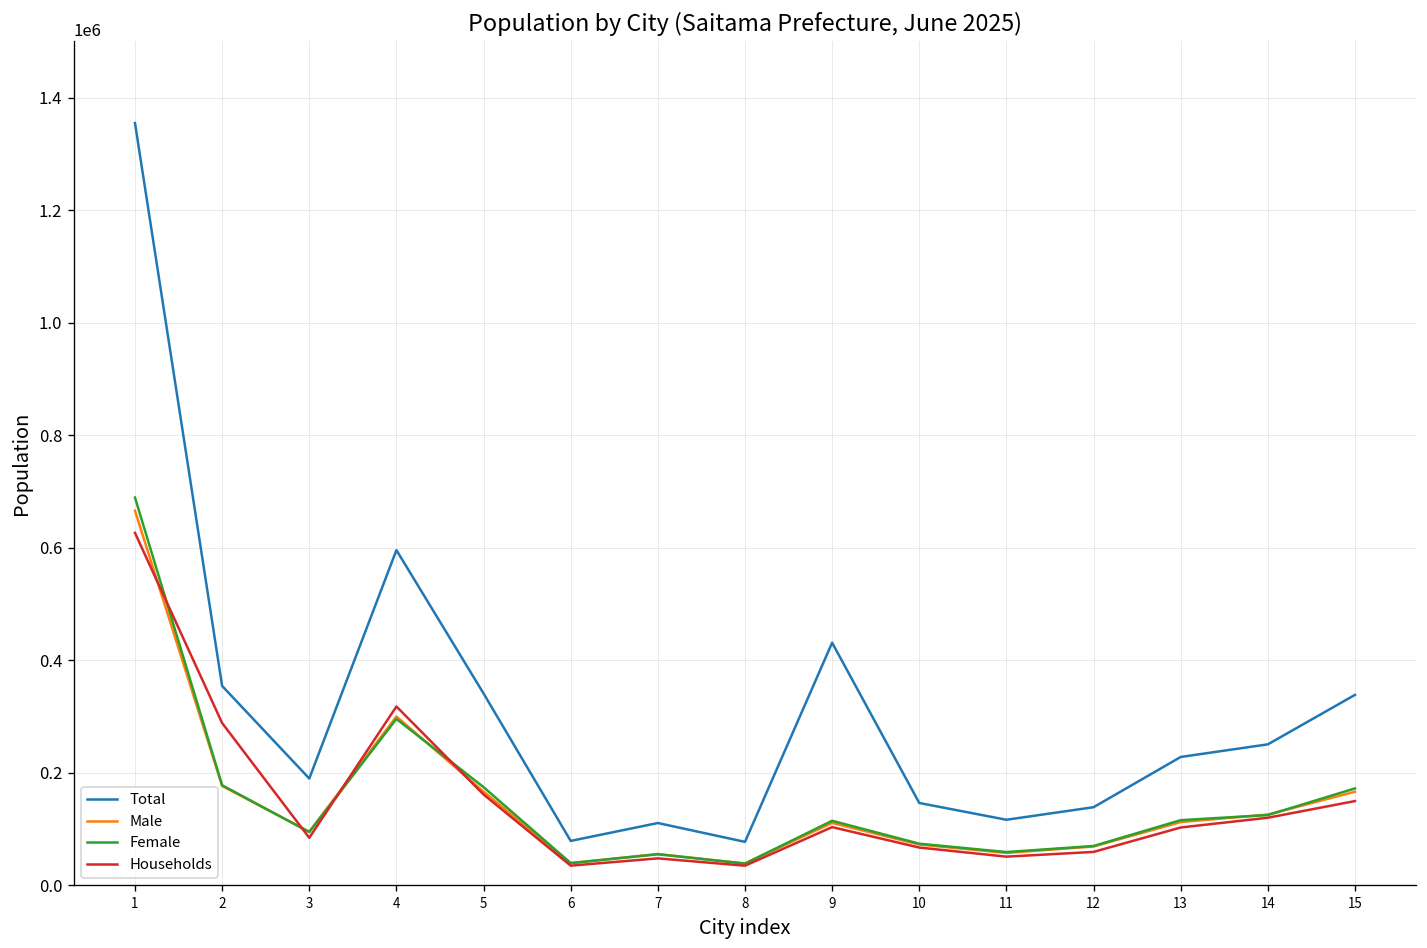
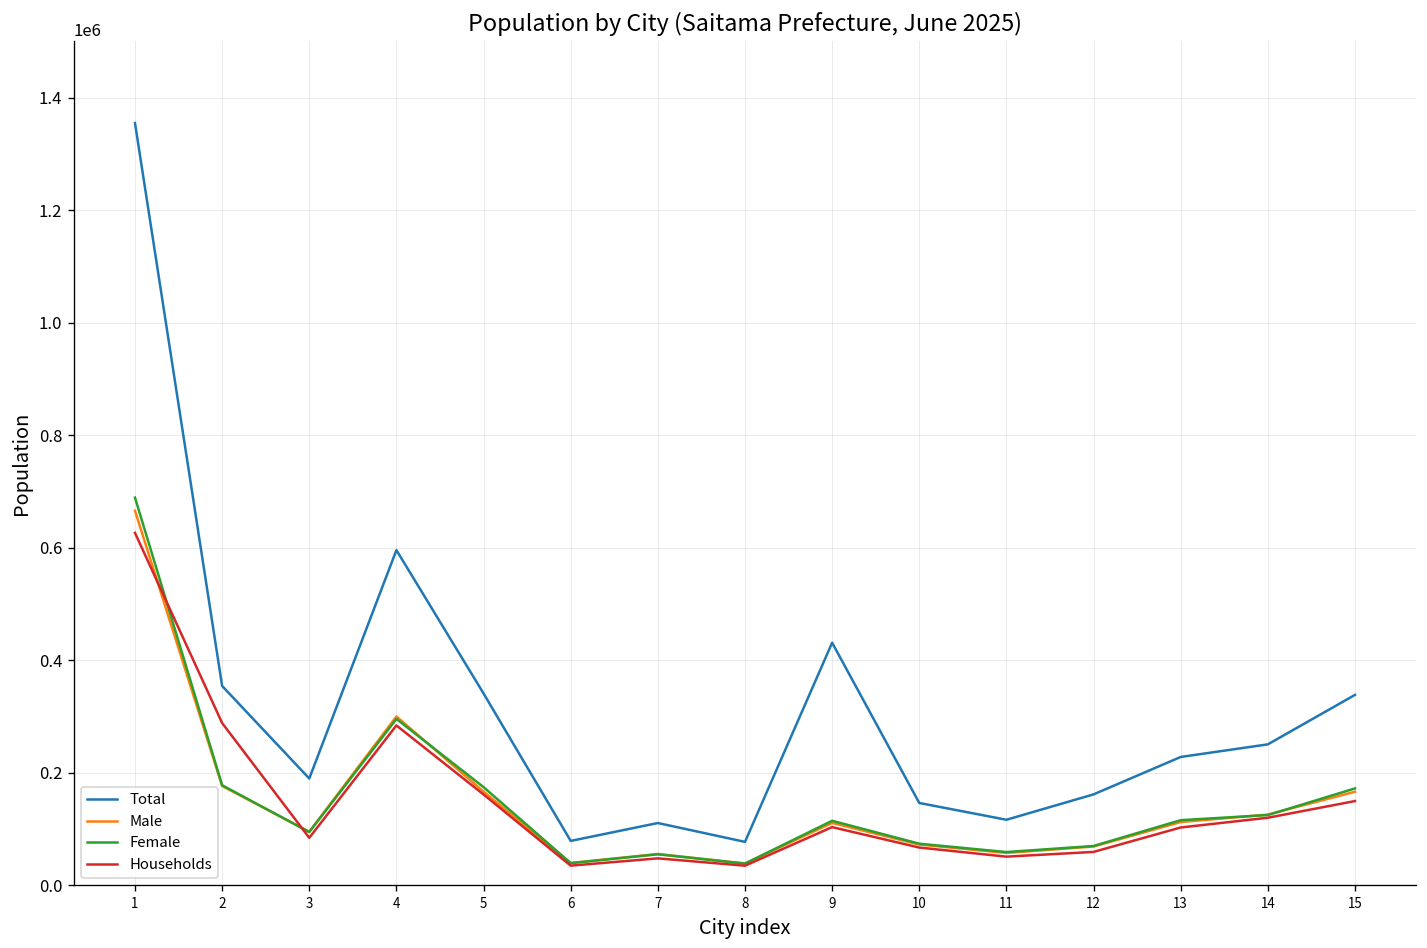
Households, 4: 320000 -> 280000
Total, 12: 140000 -> 160000
